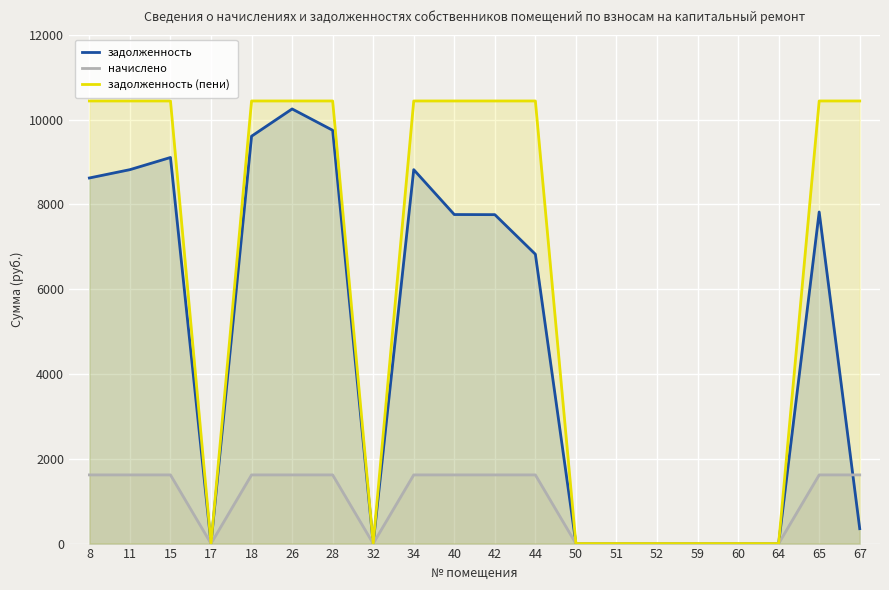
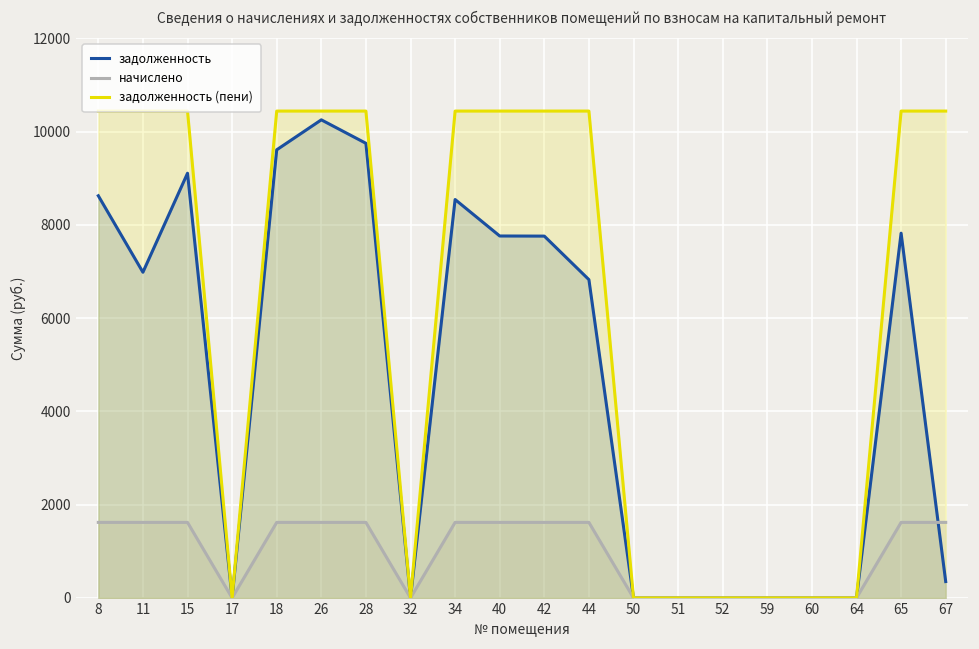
задолженность, 11: 8800 -> 7000
задолженность, 34: 8800 -> 8500
